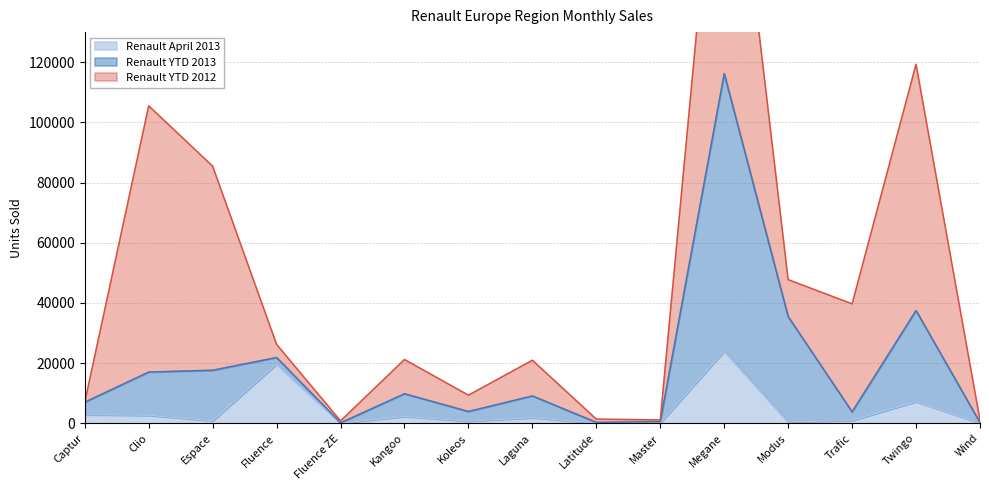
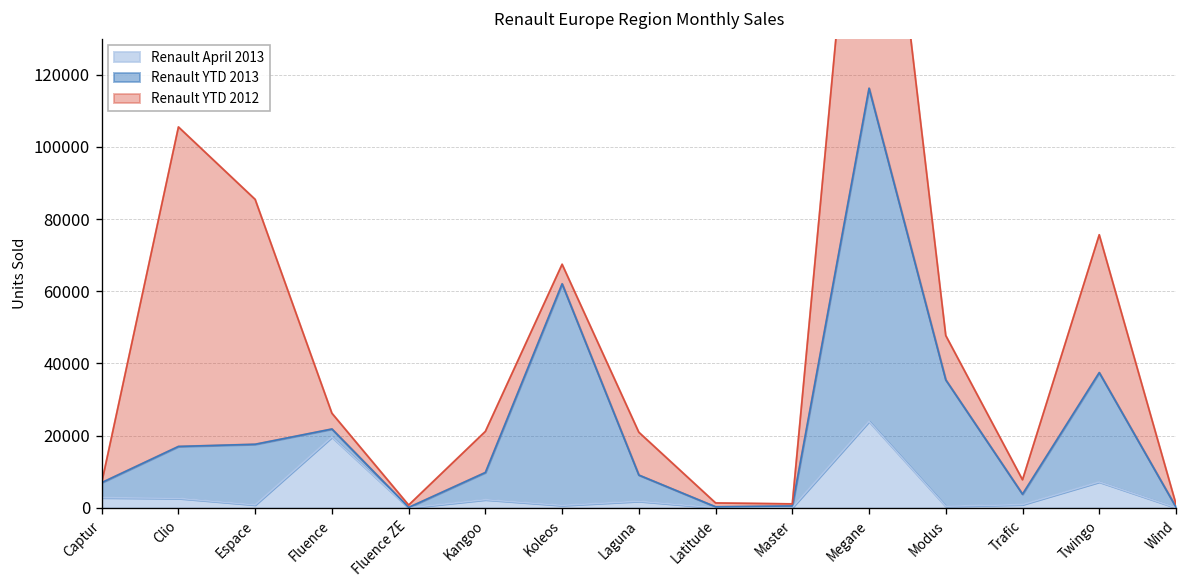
Renault YTD 2013, Koleos: 3000 -> 61000
Renault YTD 2012, Trafic: 36000 -> 4000
Renault YTD 2012, Twingo: 82000 -> 38000
